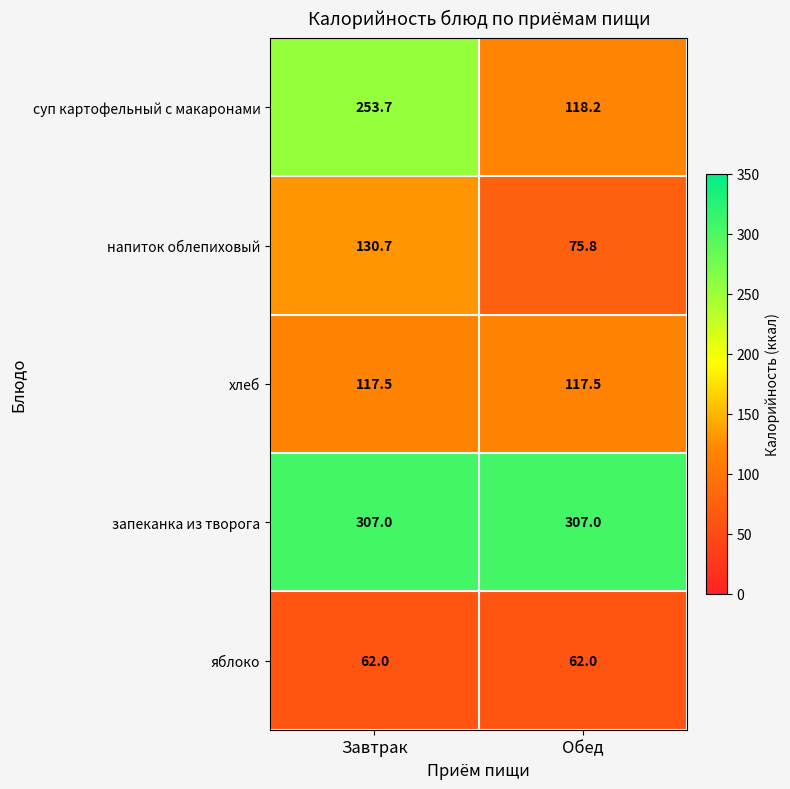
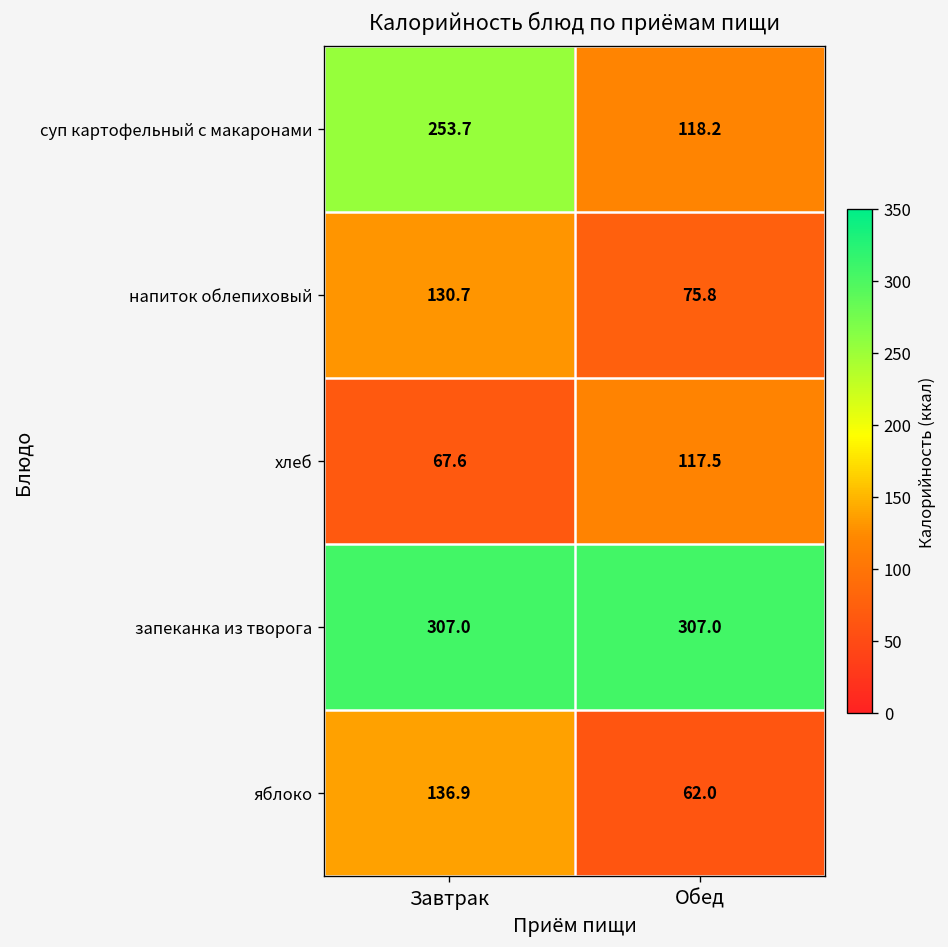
хлеб, Завтрак: 117.5 -> 67.6
яблоко, Завтрак: 62.0 -> 136.9
